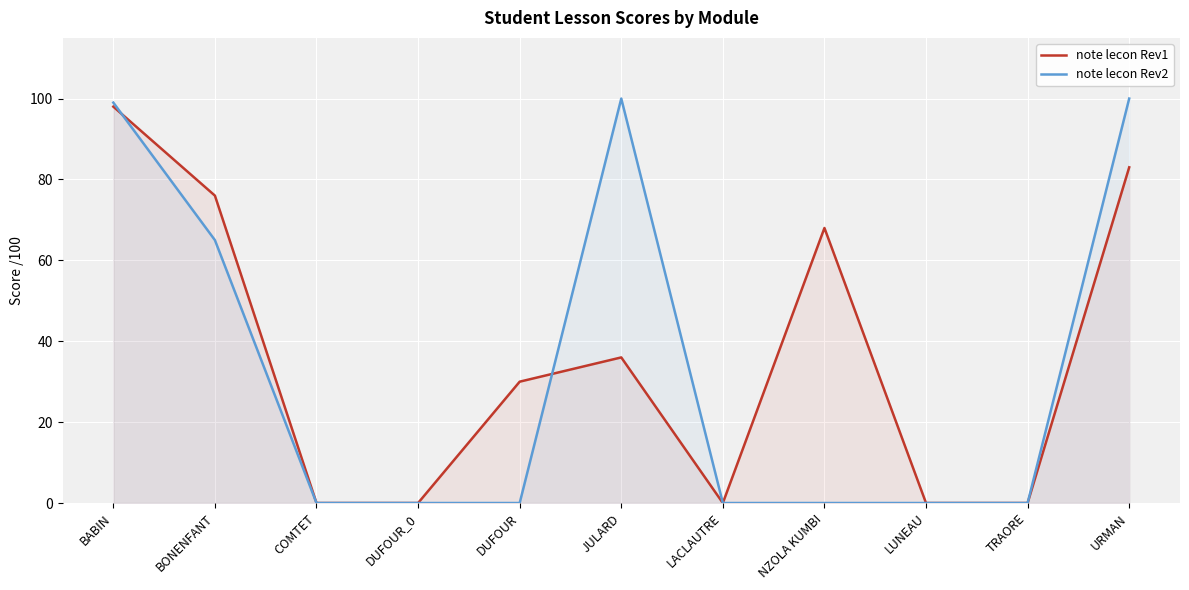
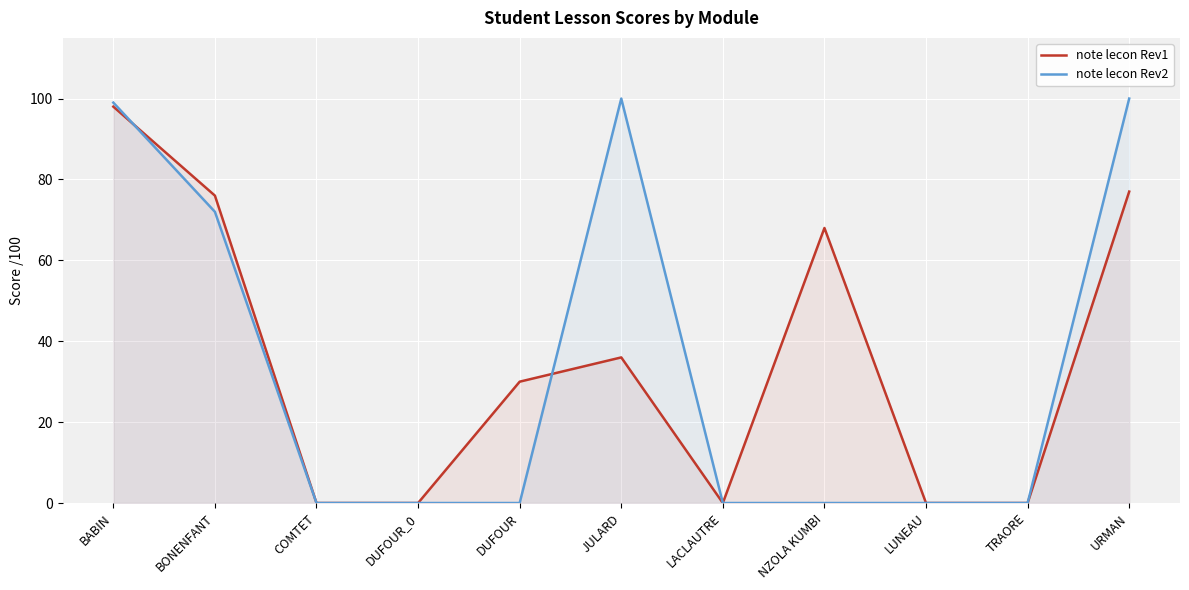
note lecon Rev2, BONENFANT: 65 -> 72
note lecon Rev1, URMAN: 83 -> 77
